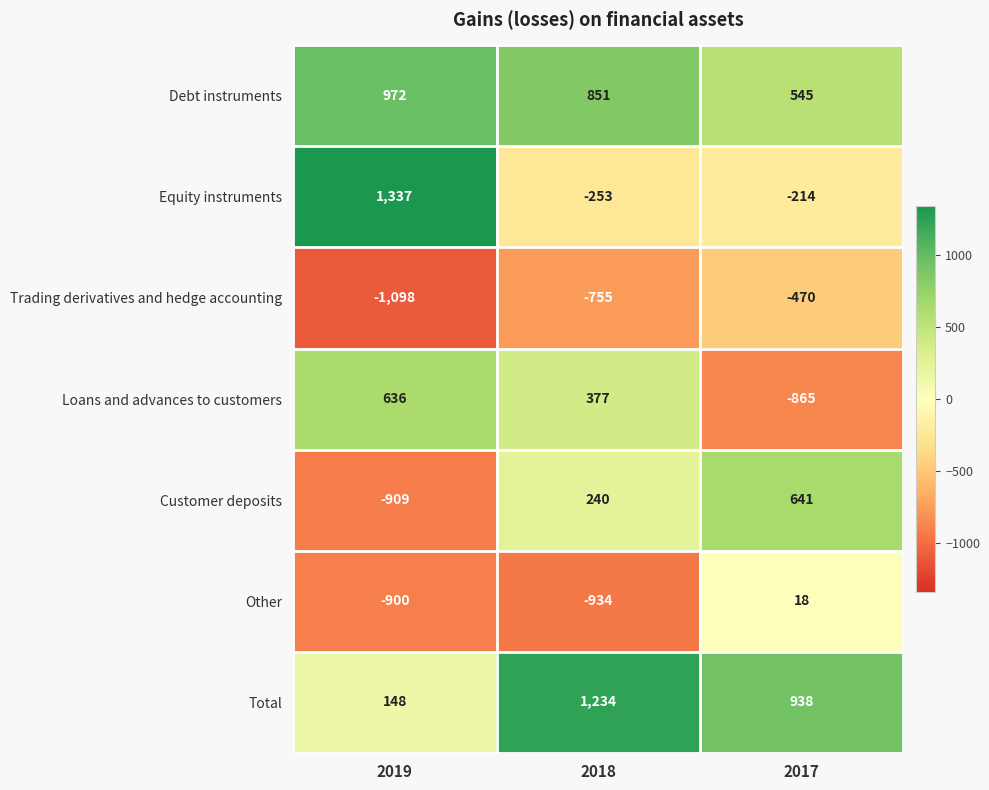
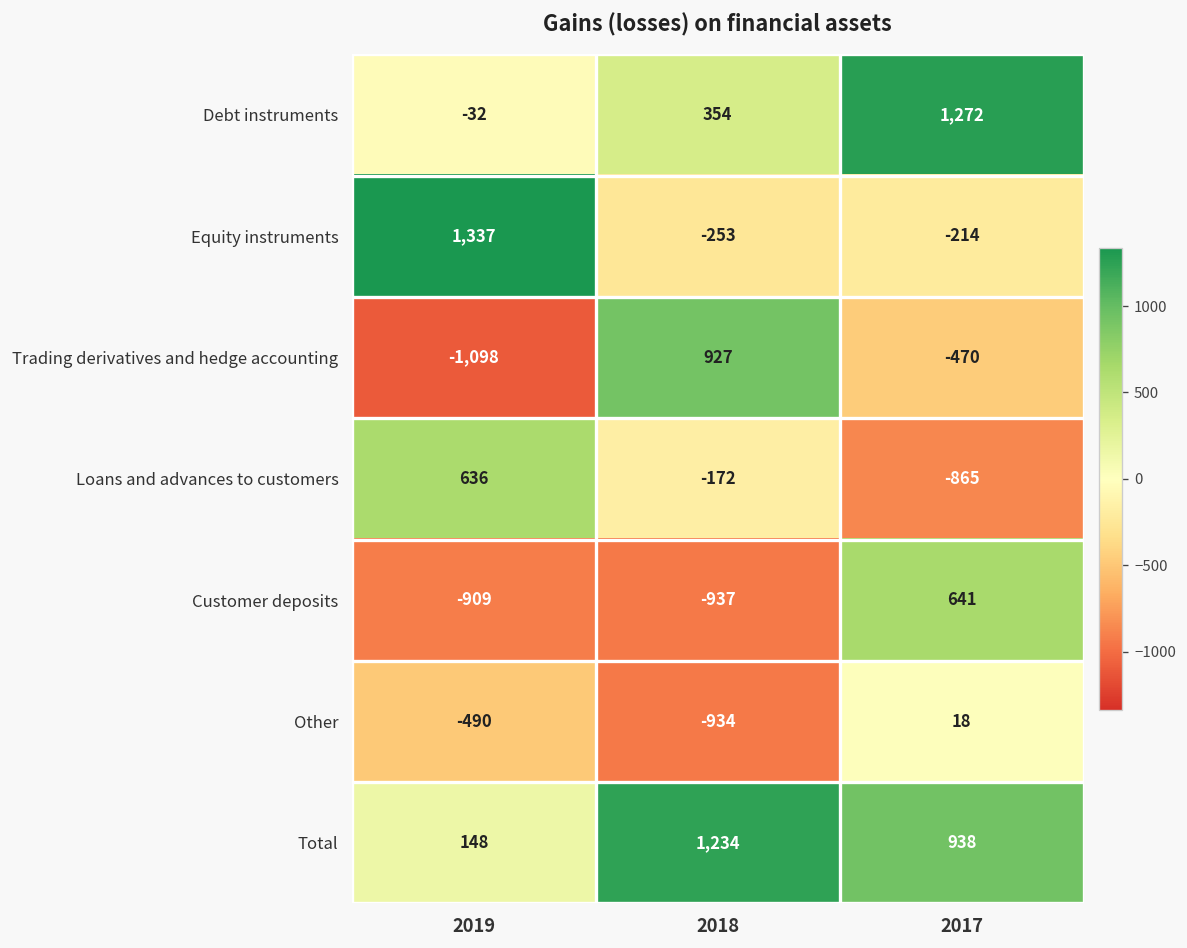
Debt instruments, 2019: 972 -> -32
Debt instruments, 2018: 851 -> 354
Debt instruments, 2017: 545 -> 1,272
Trading derivatives and hedge accounting, 2018: -755 -> 927
Loans and advances to customers, 2018: 377 -> -172
Customer deposits, 2018: 240 -> -937
Other, 2019: -900 -> -490
